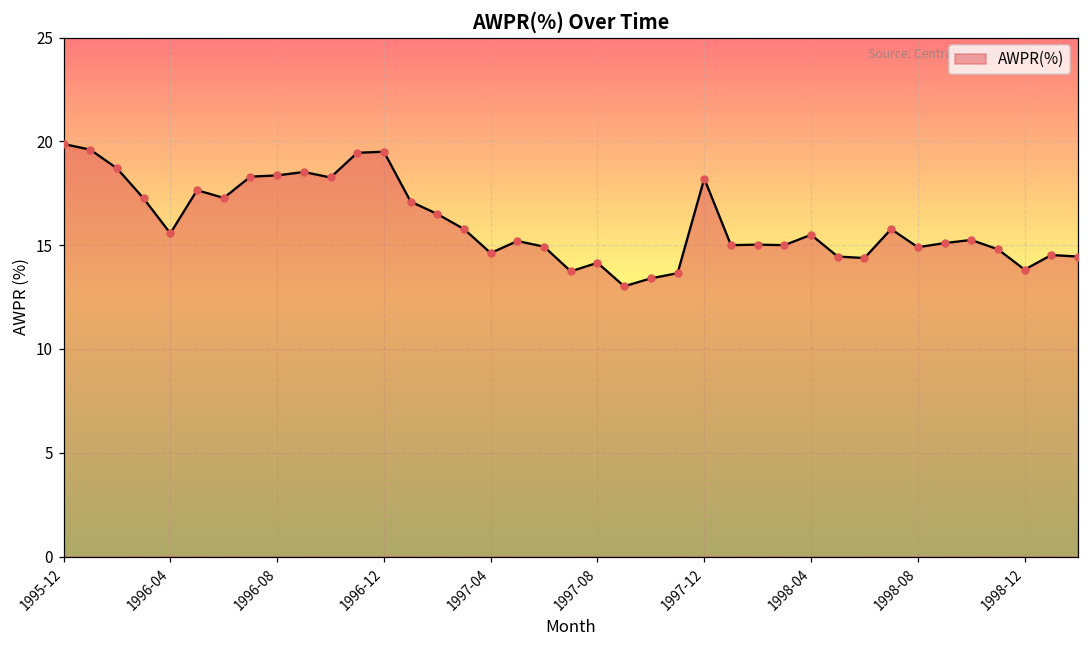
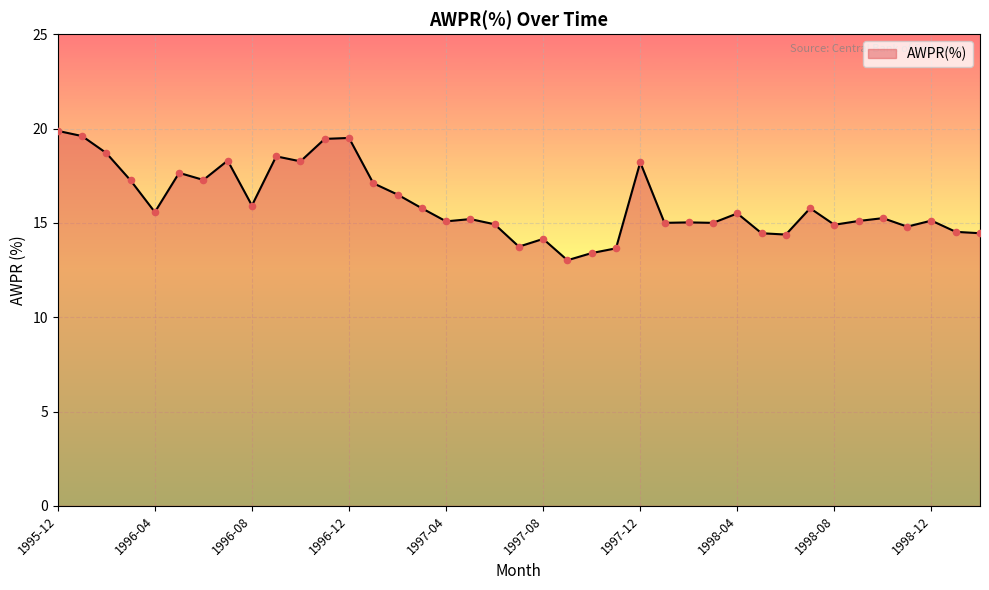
1996-08: 18.4 -> 15.9
1997-04: 14.6 -> 15.1
1998-12: 13.8 -> 15.1
